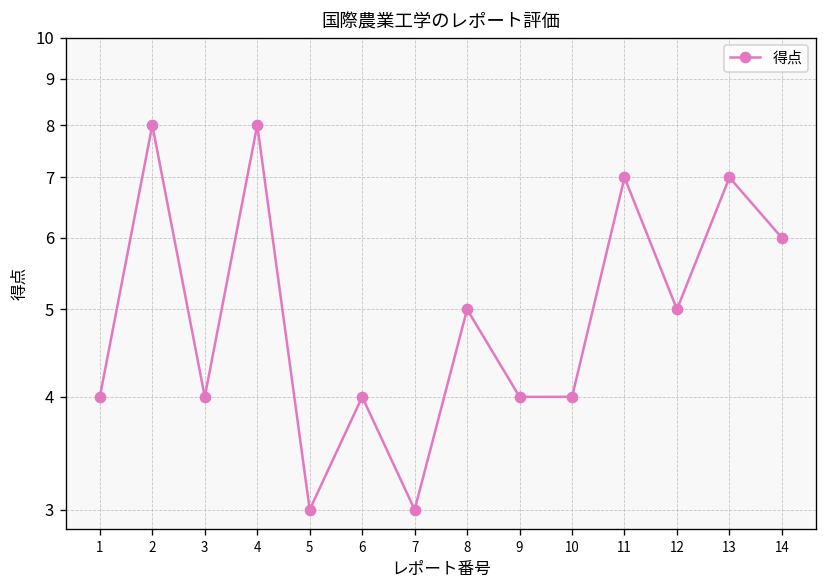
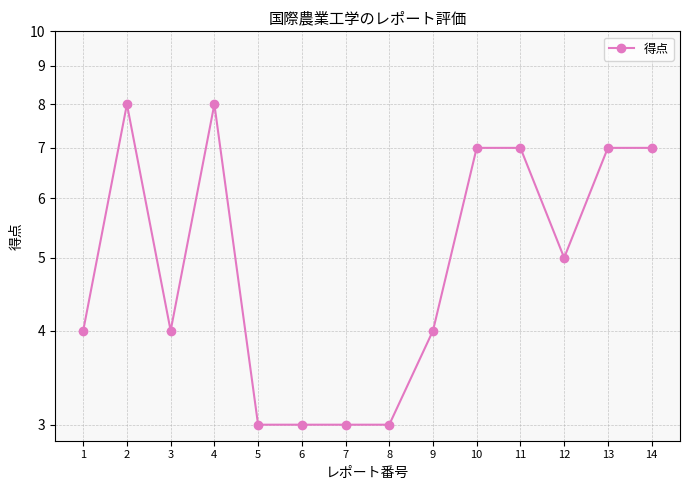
6: 4 -> 3
8: 5 -> 3
10: 4 -> 7
14: 6 -> 7
